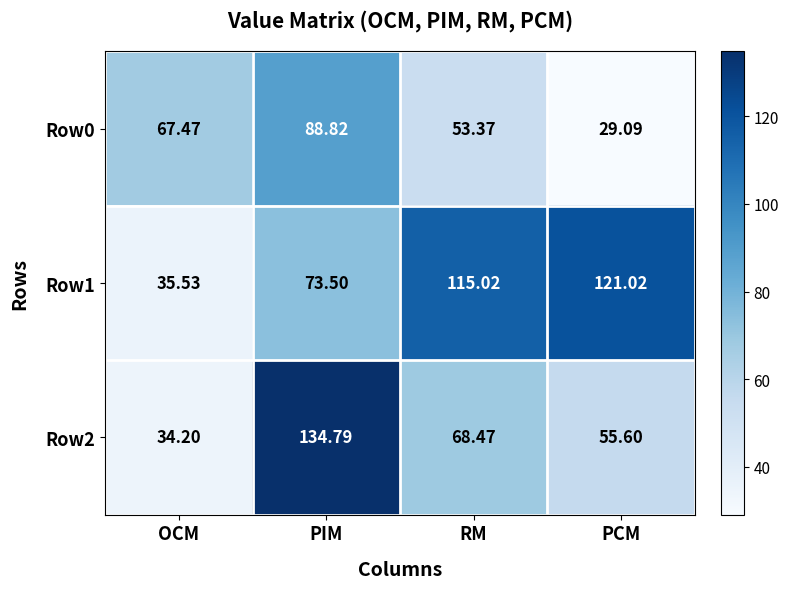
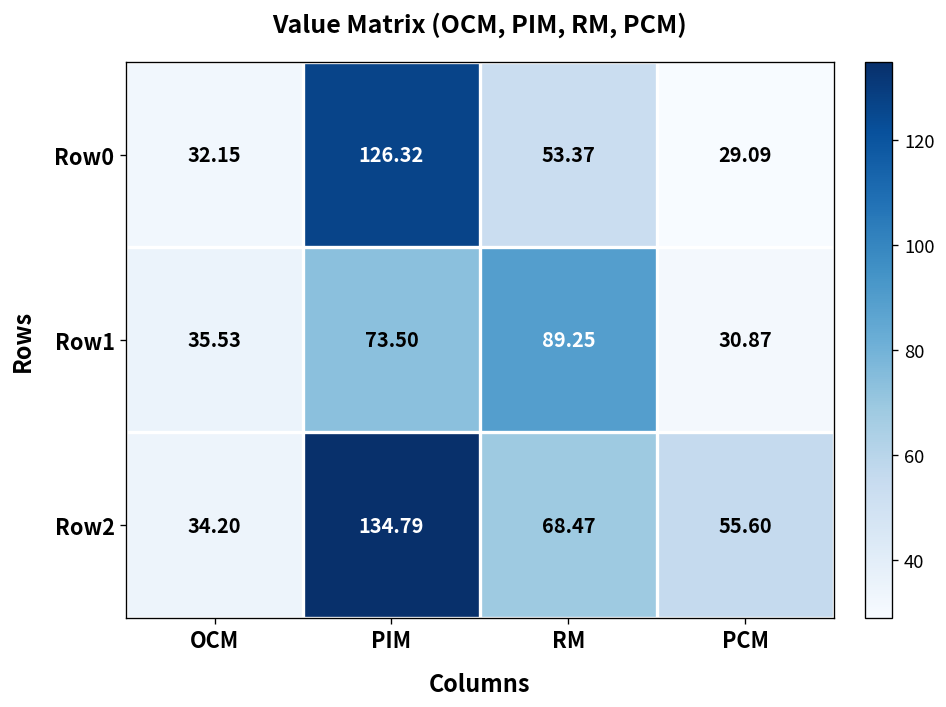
Row0, OCM: 67.47 -> 32.15
Row0, PIM: 88.82 -> 126.32
Row1, RM: 115.02 -> 89.25
Row1, PCM: 121.02 -> 30.87
